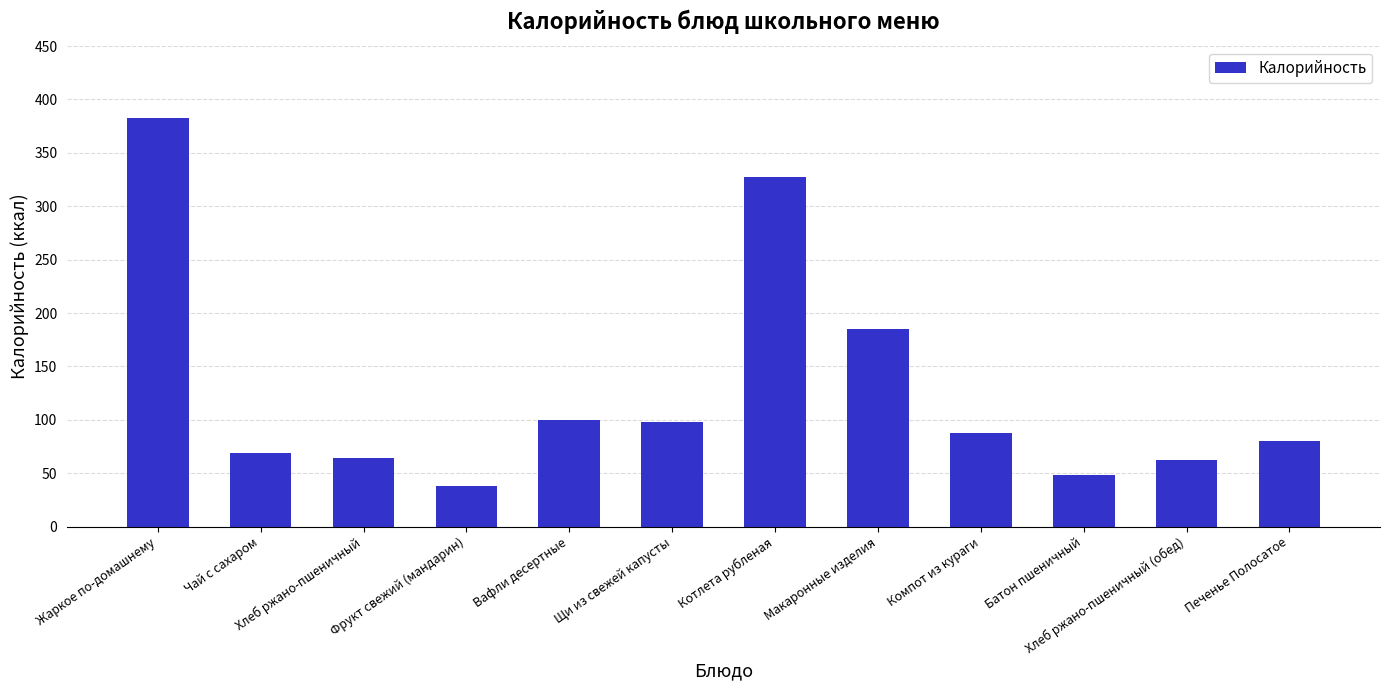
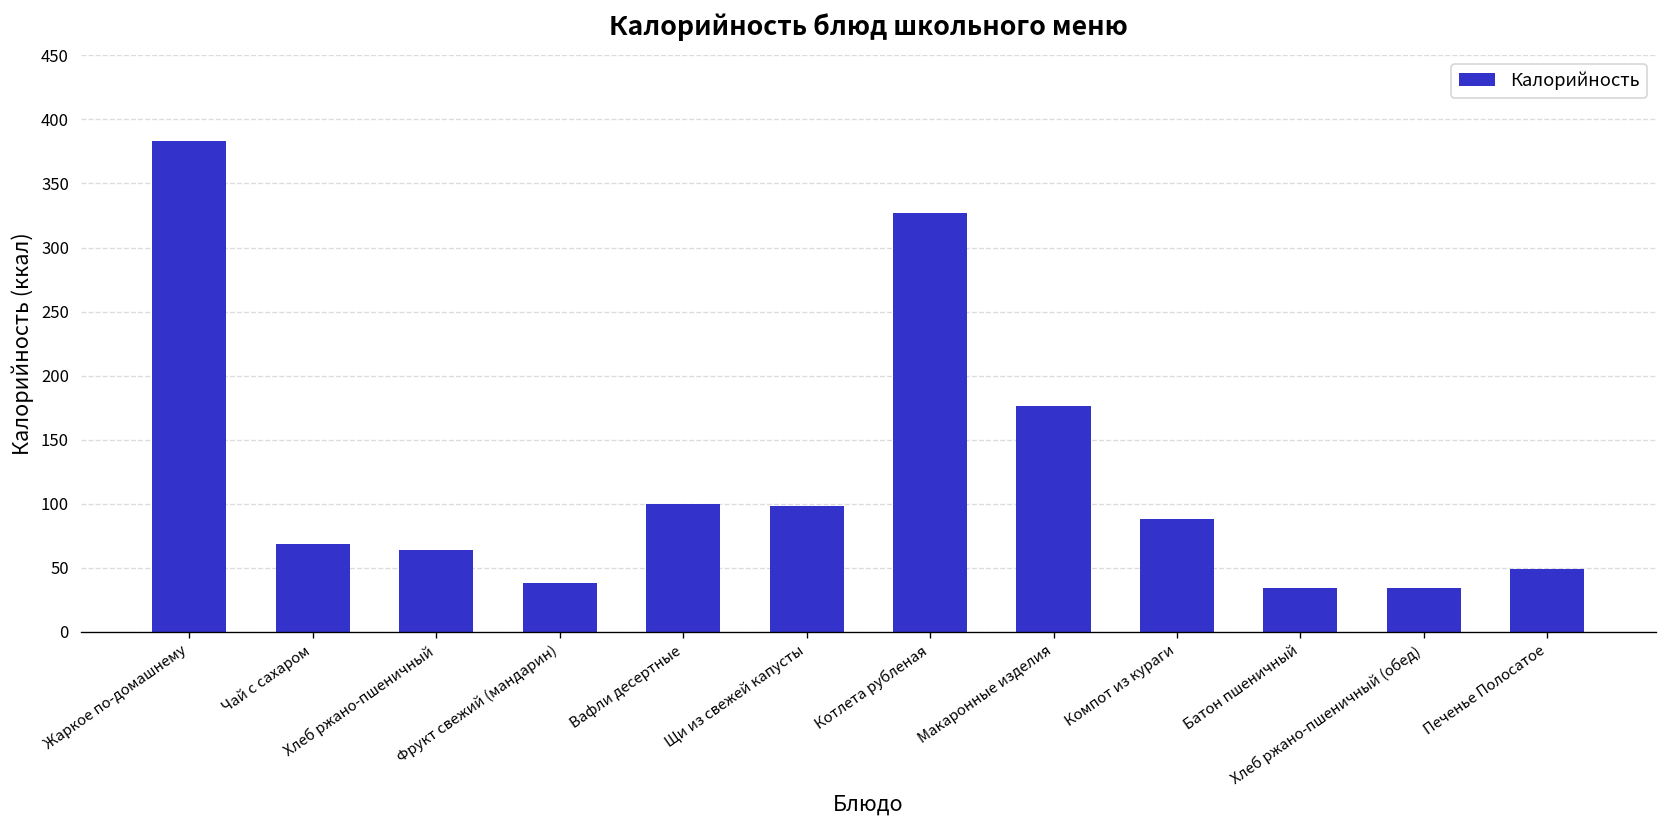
Макаронные изделия: 185 -> 176
Батон пшеничный: 48 -> 34
Хлеб ржано-пшеничный (обед): 62 -> 34
Печенье Полосатое: 80 -> 49
